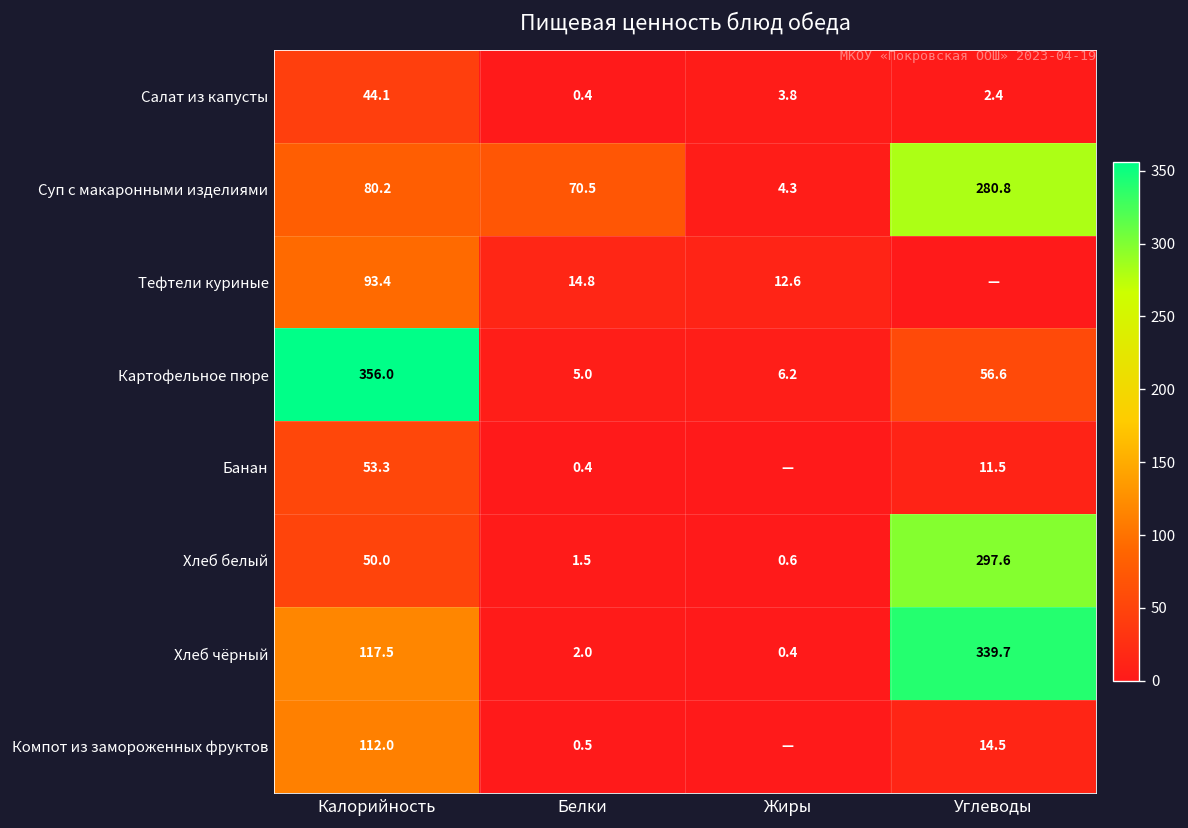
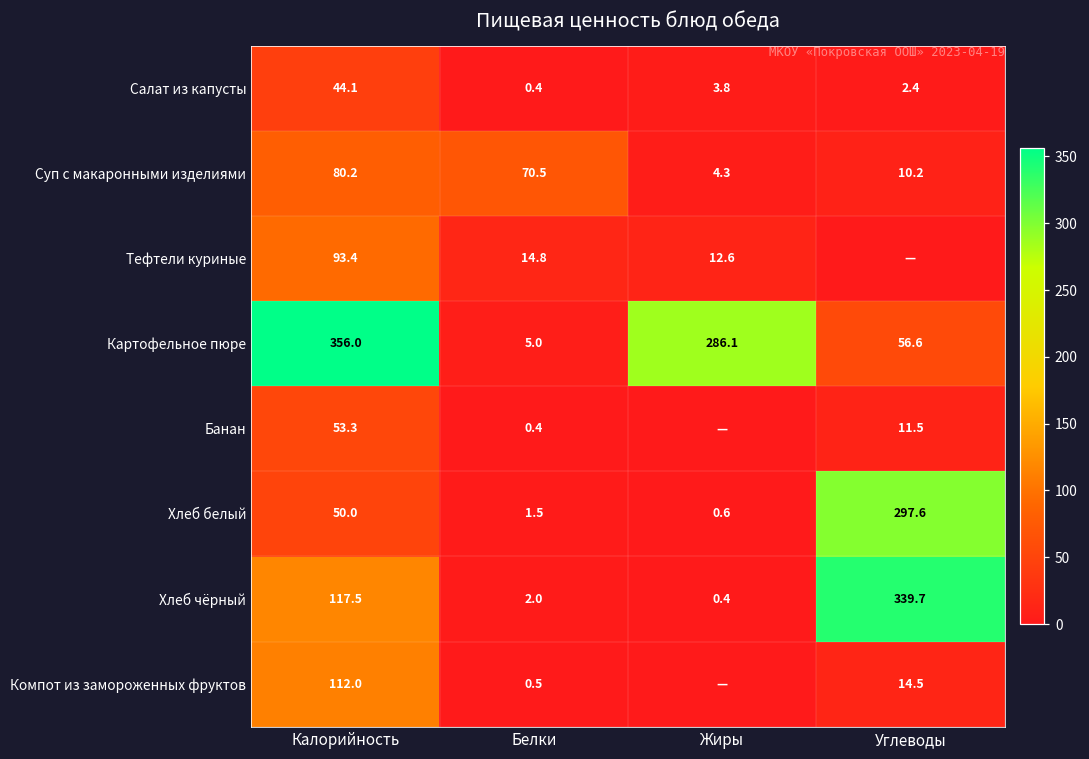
Суп с макаронными изделиями, Углеводы: 280.8 -> 10.2
Картофельное пюре, Жиры: 6.2 -> 286.1
